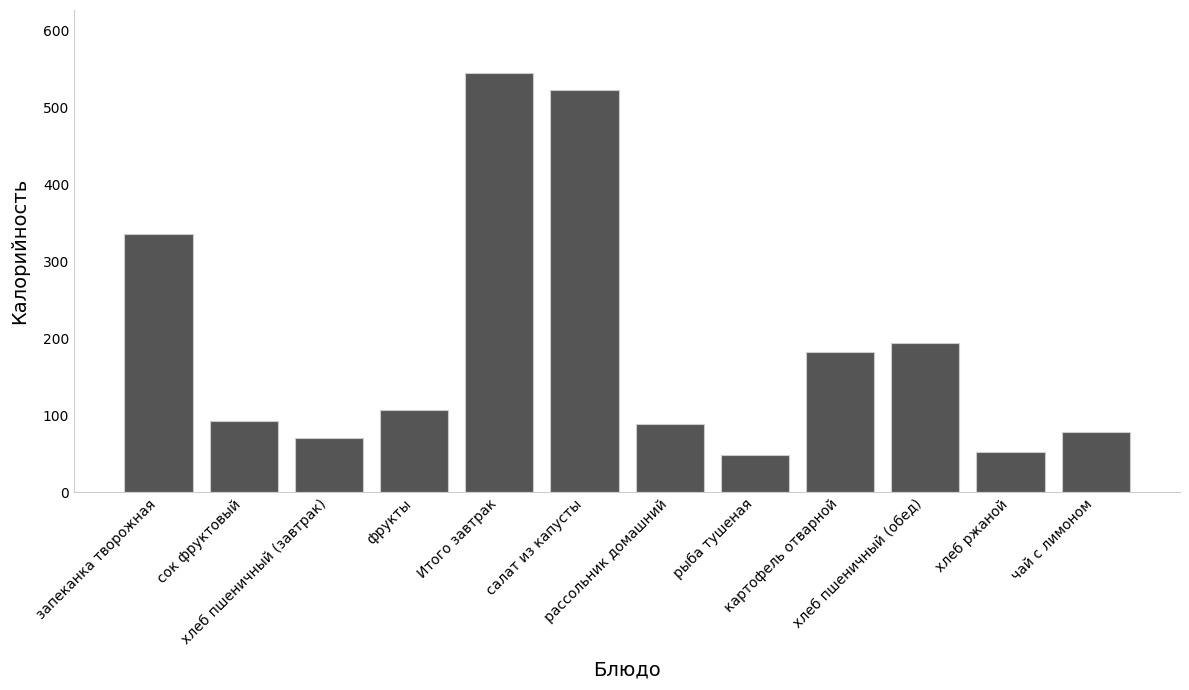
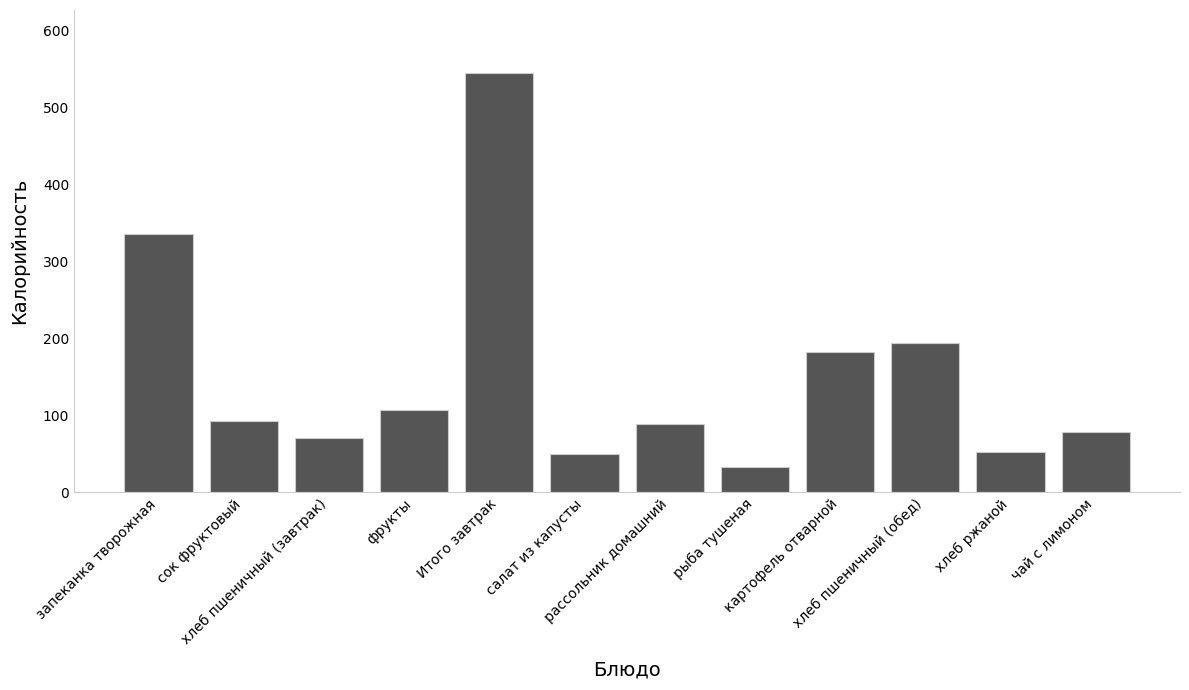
салат из капусты: 520 -> 50
рыба тушеная: 50 -> 30
